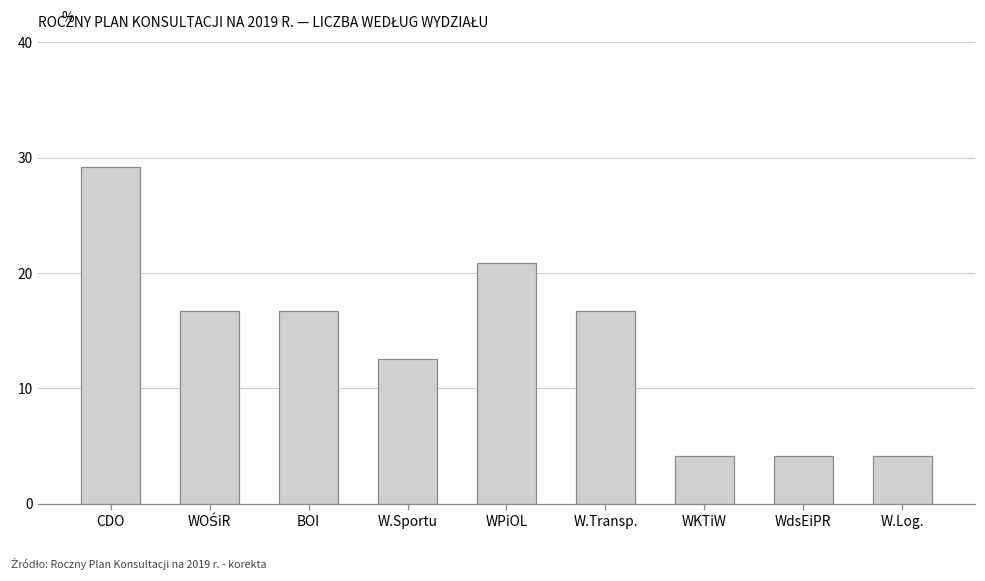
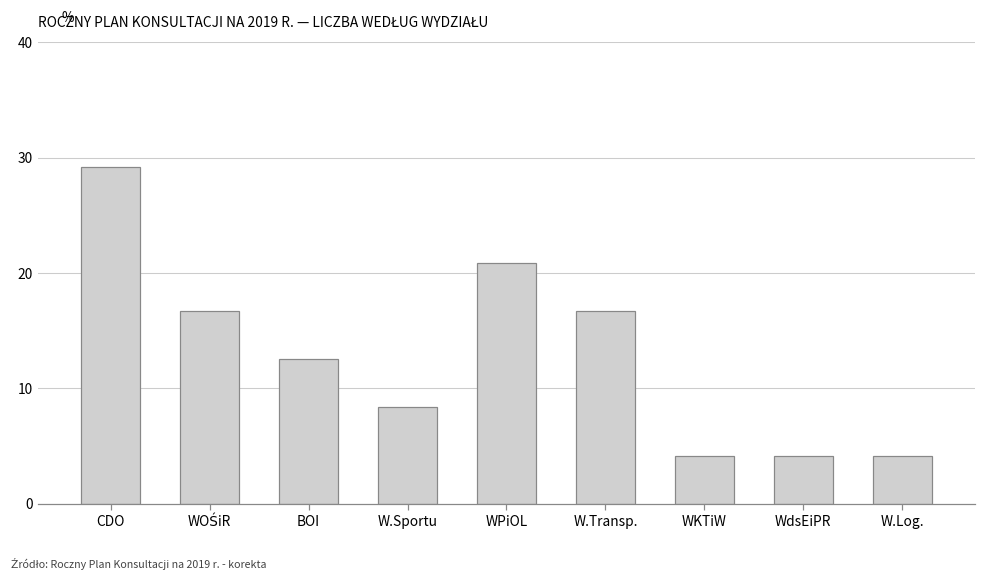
BOI: 16.7 -> 12.5
W.Sportu: 12.5 -> 8.3
